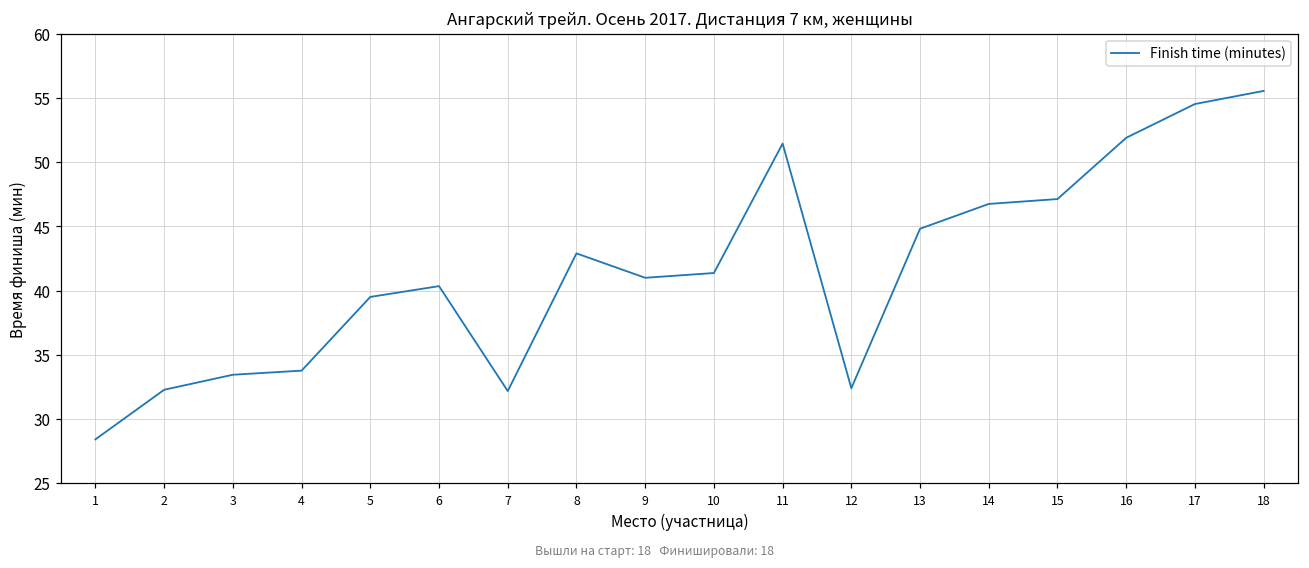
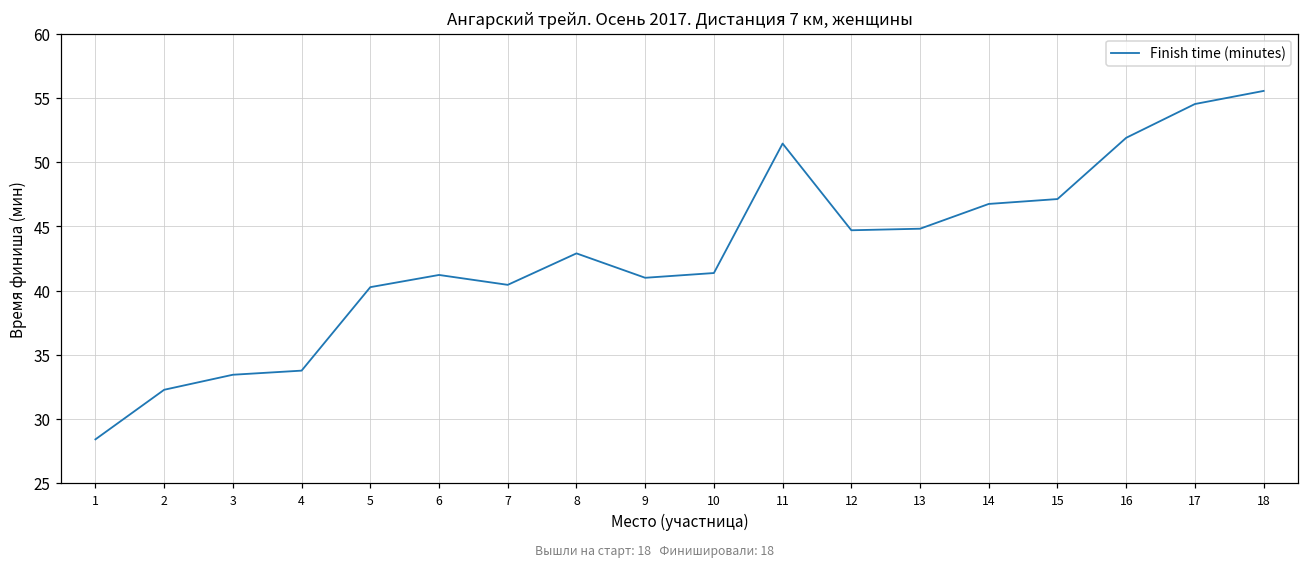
5: 39.5 -> 40.3
6: 40.4 -> 41.2
7: 32.2 -> 40.5
12: 32.4 -> 44.7
